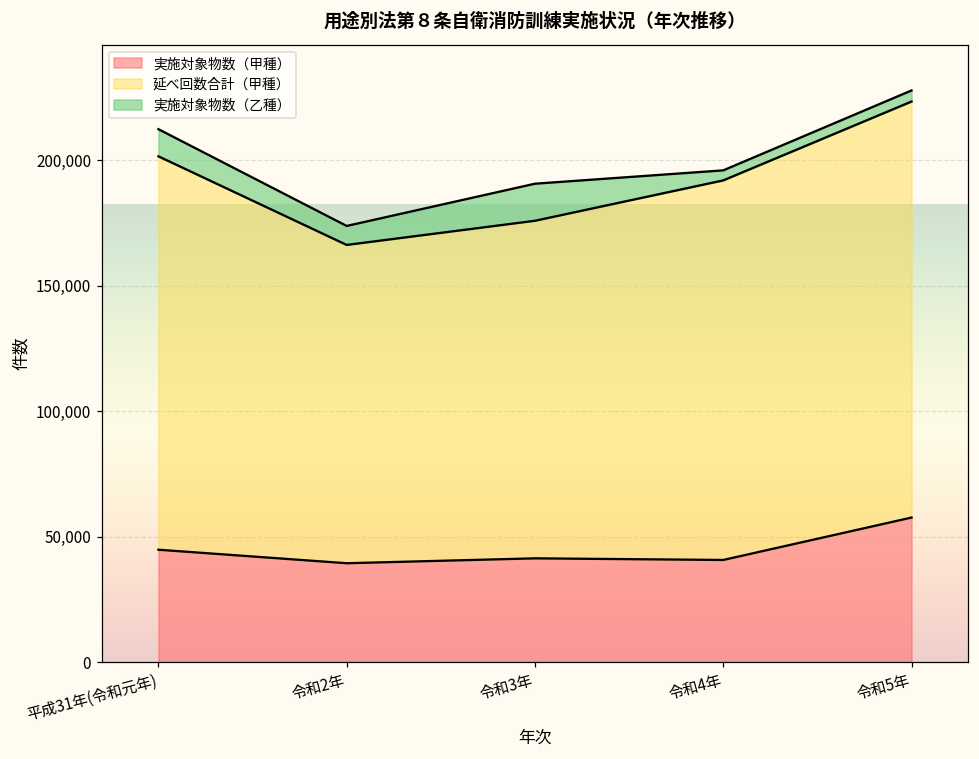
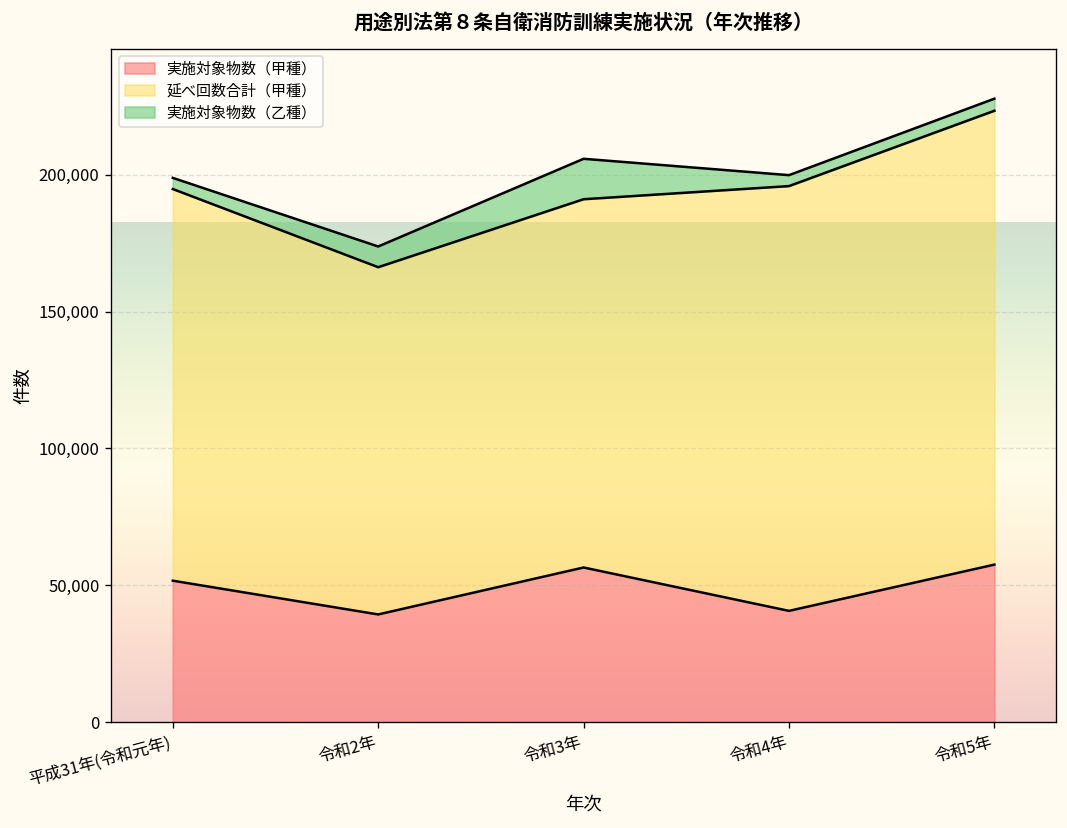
実施対象物数（甲種）, 平成31年(令和元年): 45,000 -> 52,000
延べ回数合計（甲種）, 平成31年(令和元年): 157,000 -> 143,000
実施対象物数（乙種）, 平成31年(令和元年): 11,000 -> 4,000
実施対象物数（甲種）, 令和3年: 41,000 -> 57,000
延べ回数合計（甲種）, 令和4年: 151,000 -> 155,000
